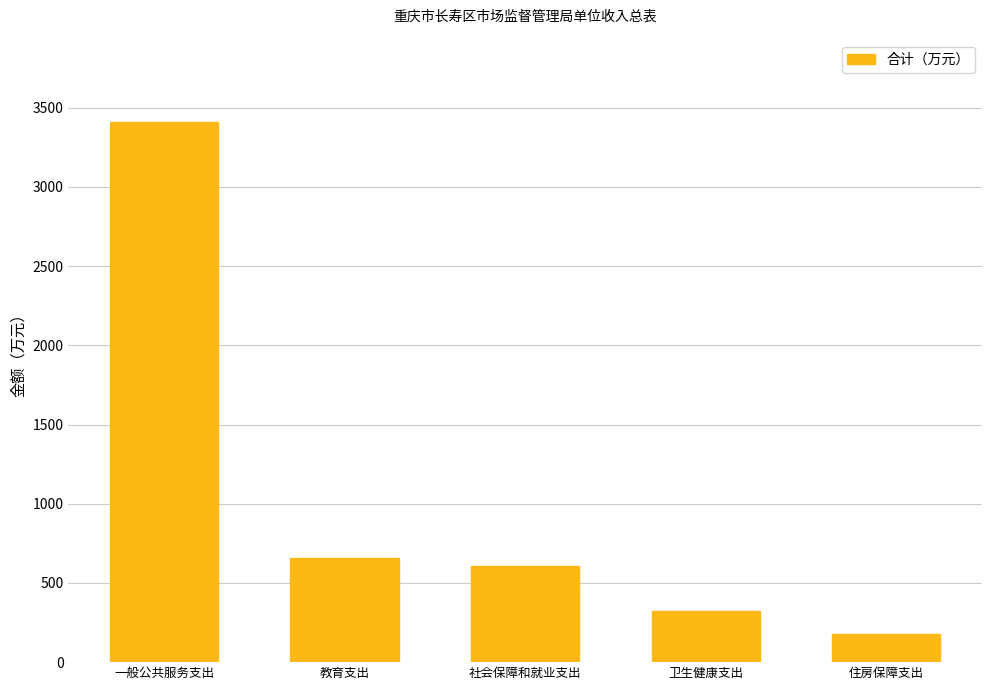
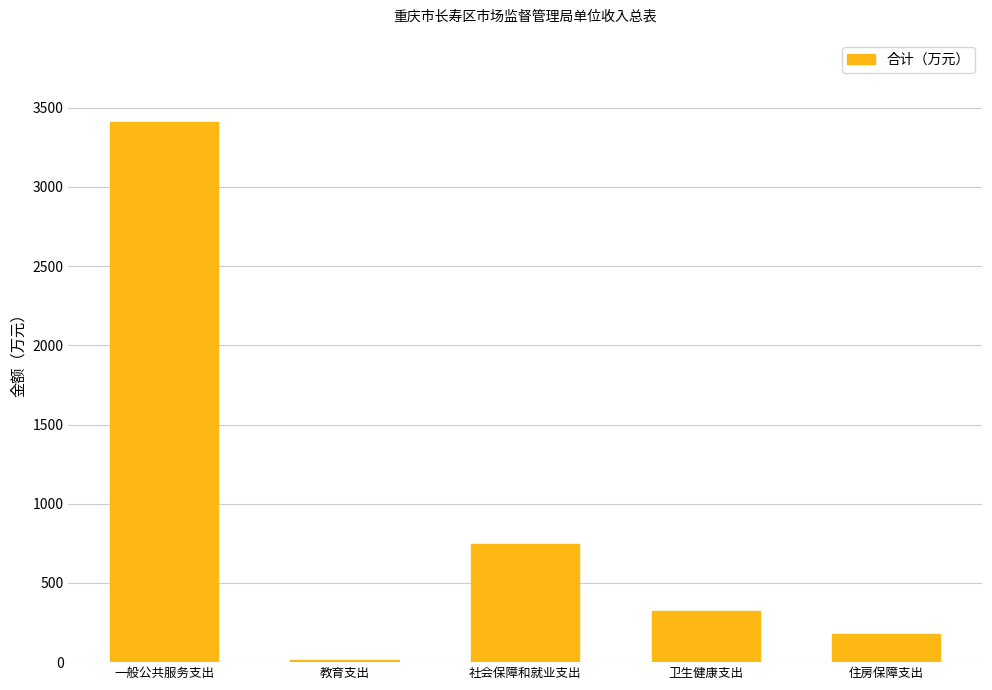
教育支出: 660 -> 10
社会保障和就业支出: 600 -> 750
